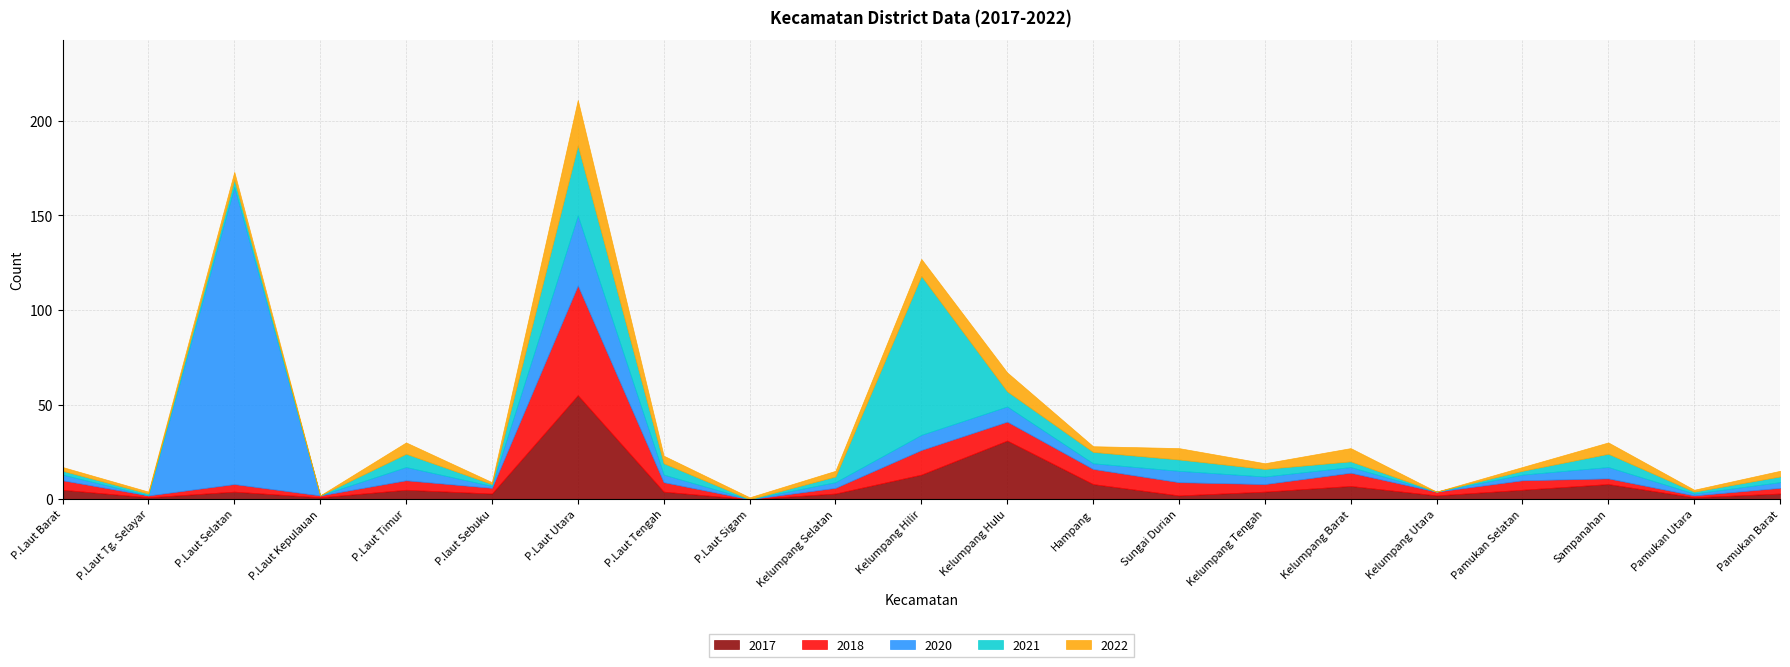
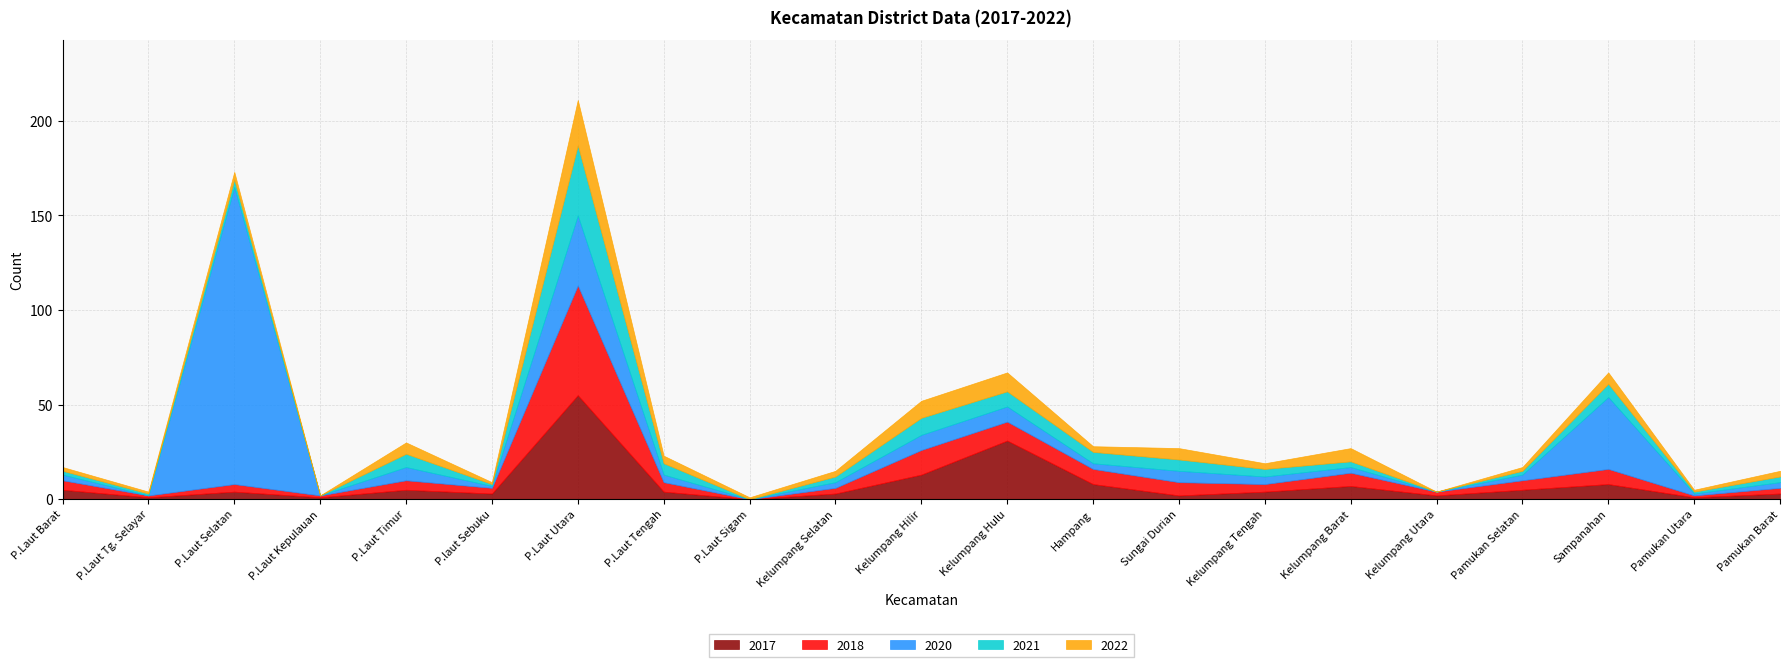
2021, Kelumpang Hilir: 84 -> 9
2018, Sampanahan: 3 -> 8
2020, Sampanahan: 6 -> 38
